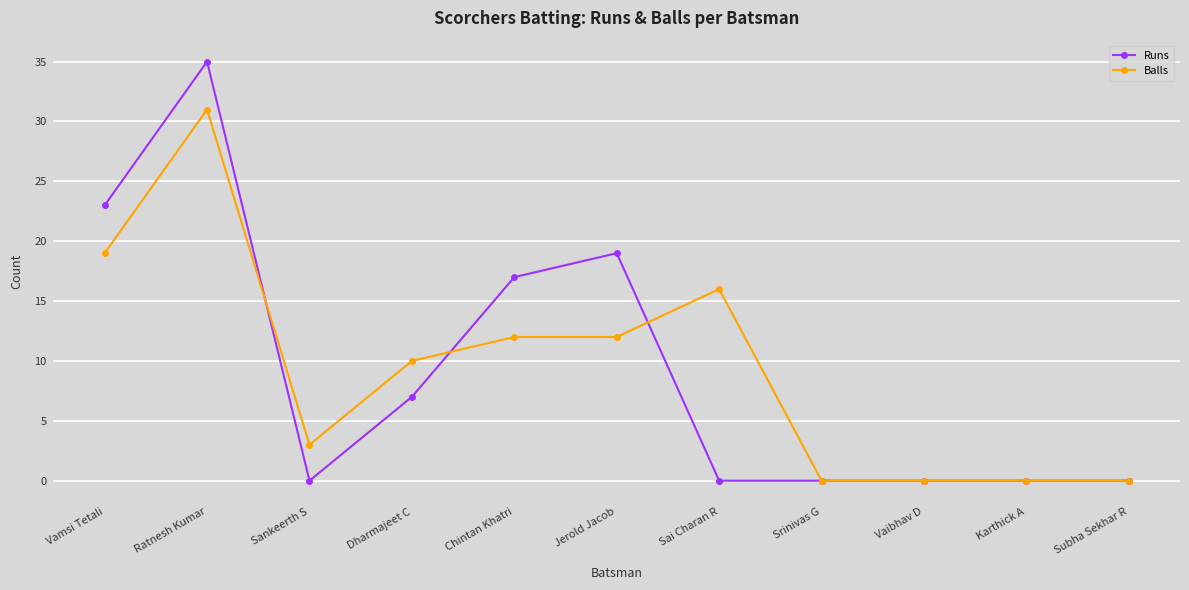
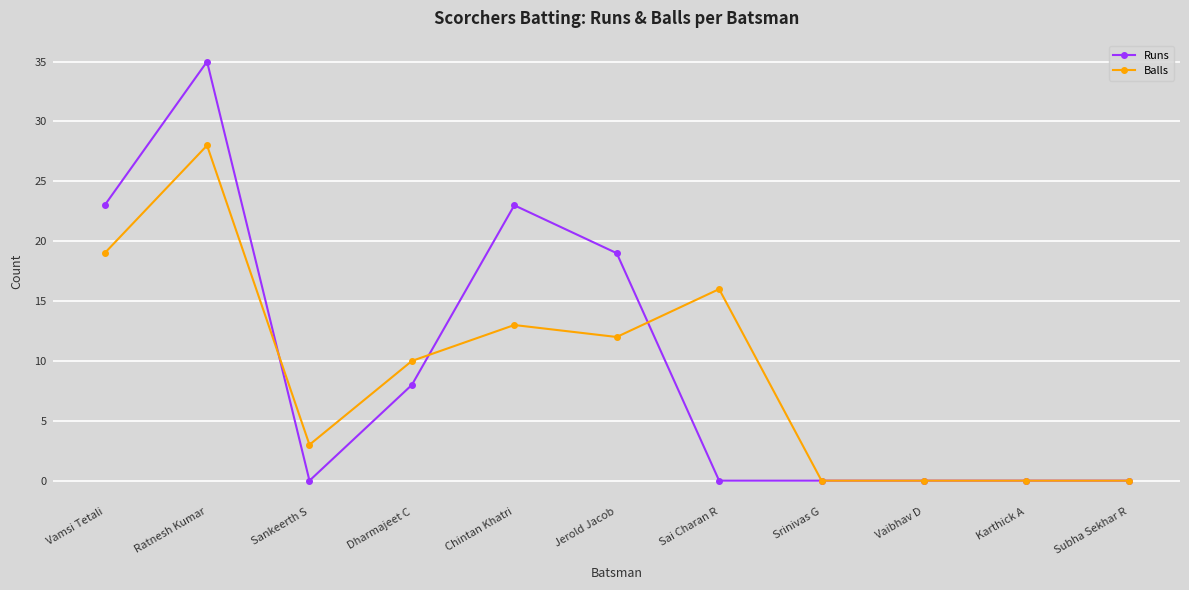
Balls, Ratnesh Kumar: 31 -> 28
Runs, Dharmajeet C: 7 -> 8
Runs, Chintan Khatri: 17 -> 23
Balls, Chintan Khatri: 12 -> 13
